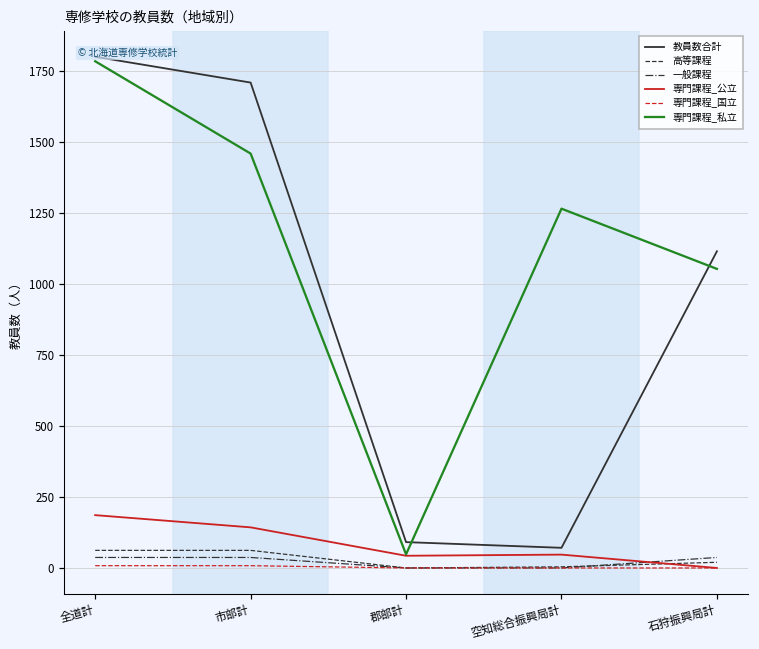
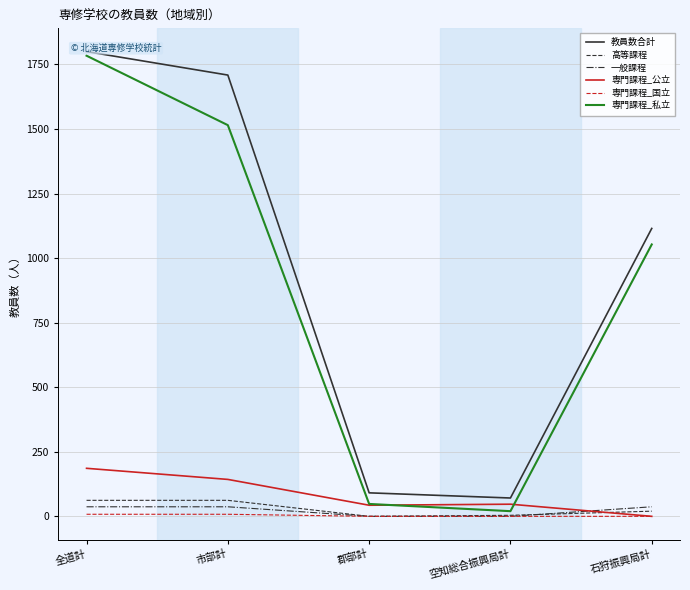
専門課程_私立, 市部計: 1460 -> 1520
専門課程_私立, 空知総合振興局計: 1270 -> 20
